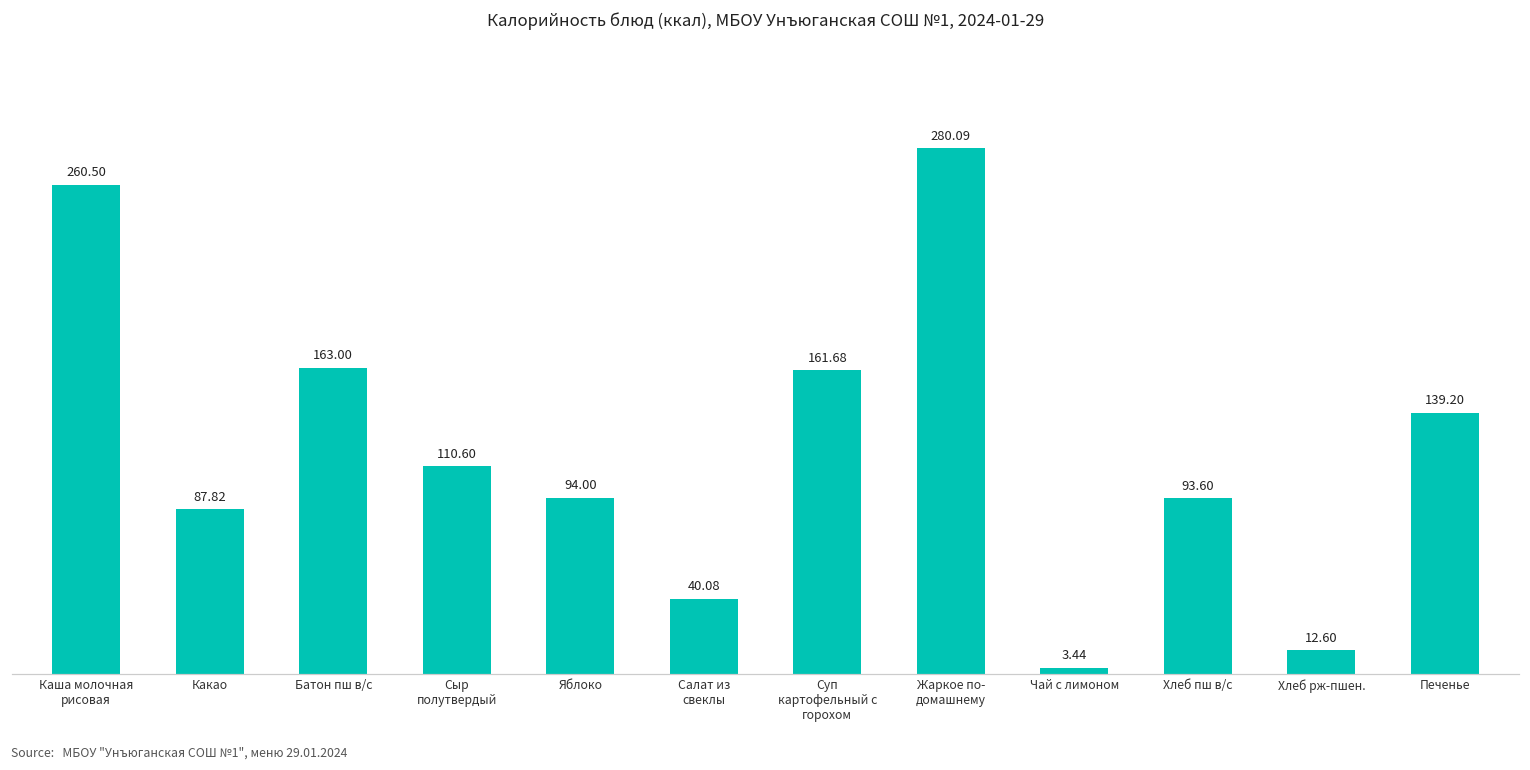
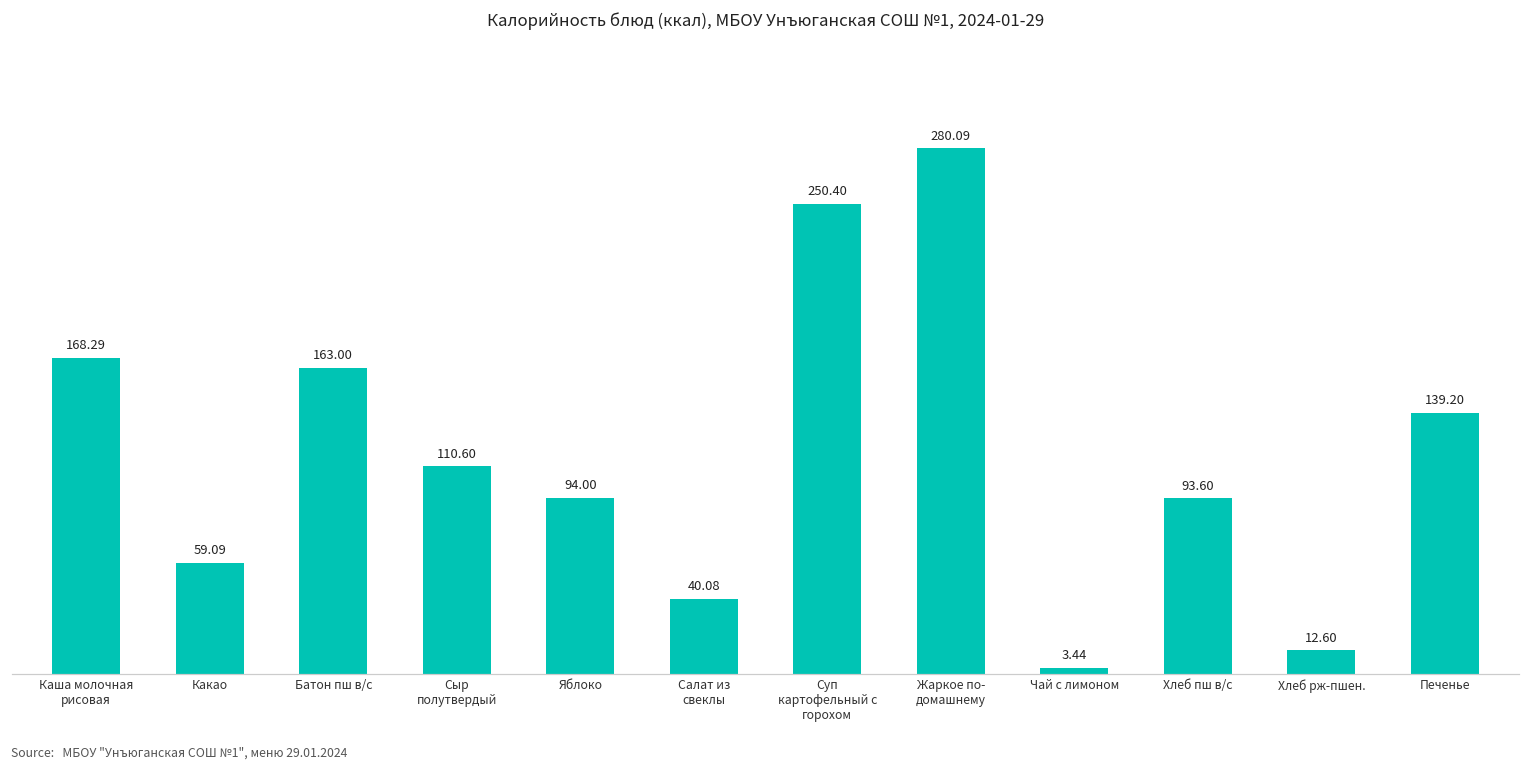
Каша молочная рисовая: 260.50 -> 168.29
Какао: 87.82 -> 59.09
Суп картофельный с горохом: 161.68 -> 250.40
